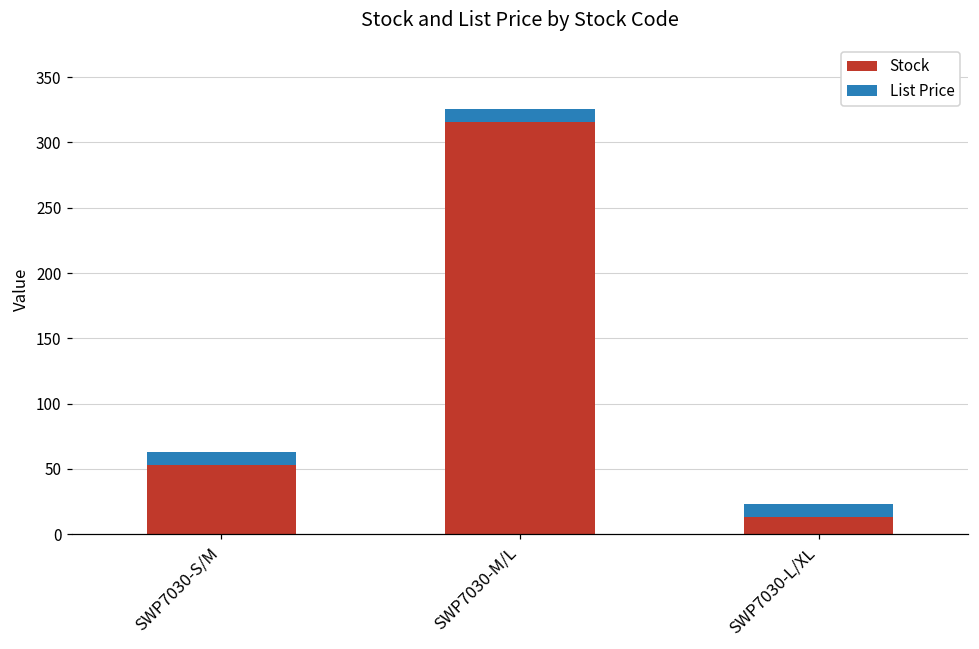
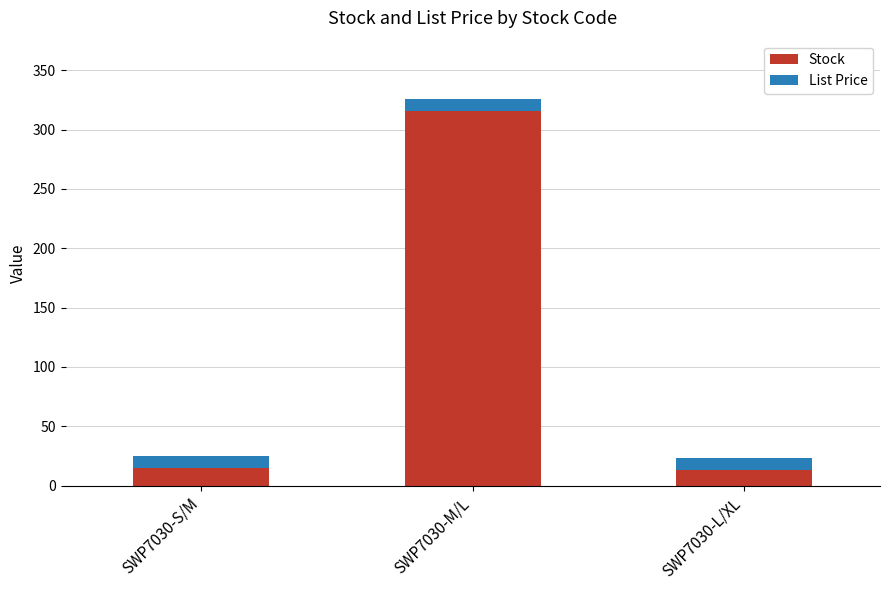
Stock, SWP7030-S/M: 53 -> 15
